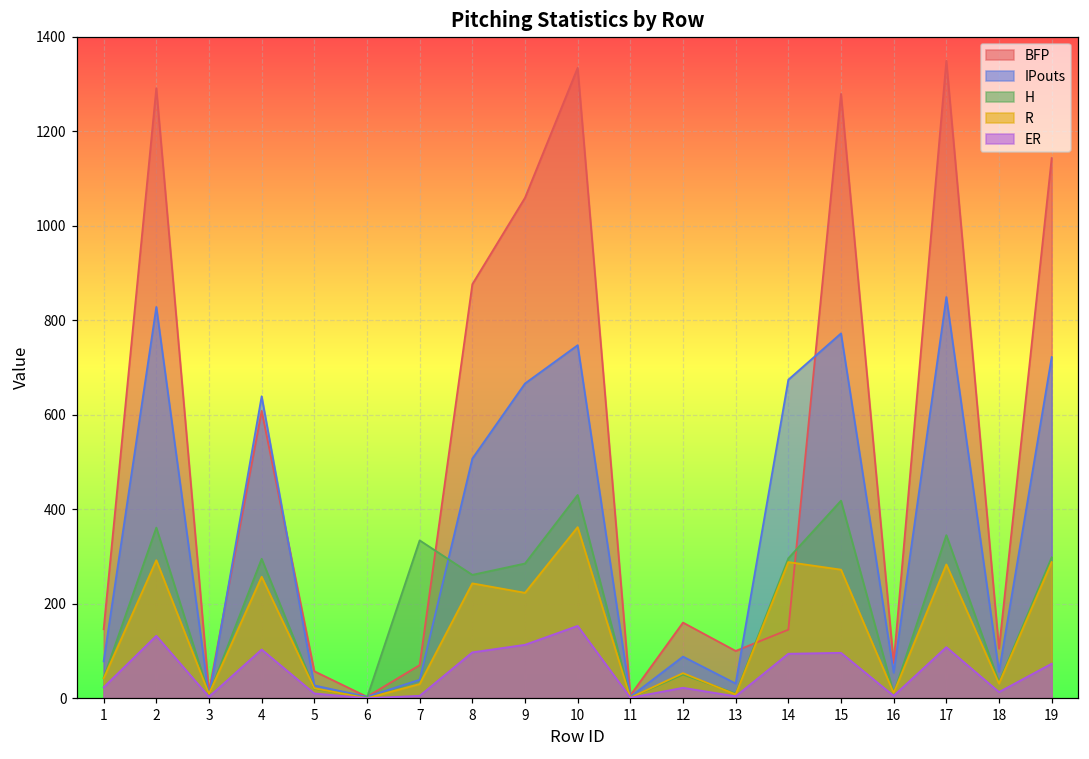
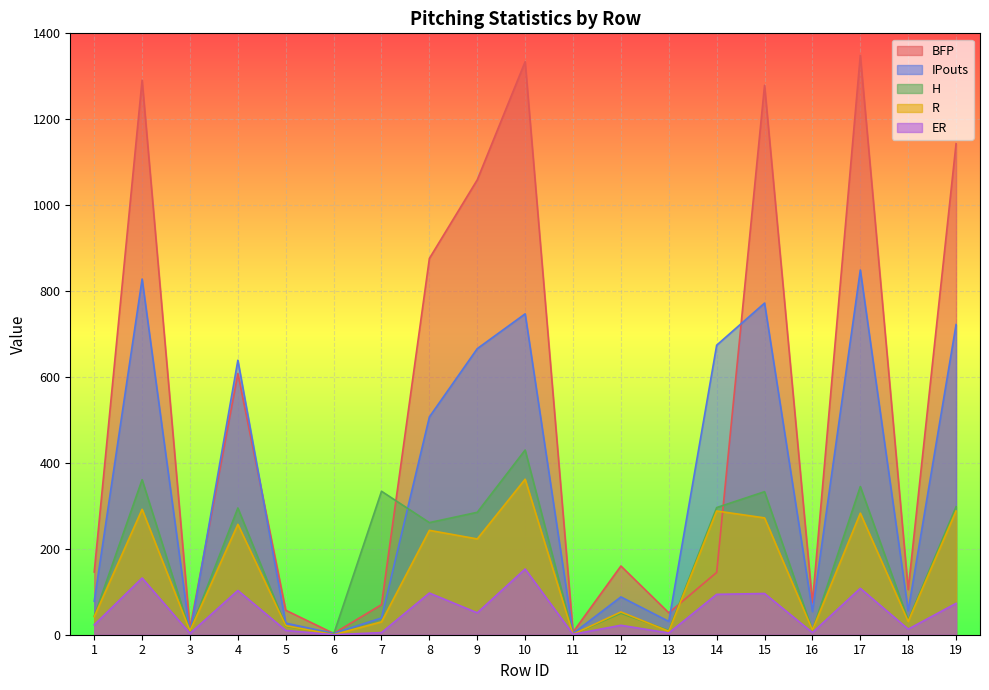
ER, 9: 110 -> 50
BFP, 13: 100 -> 50
H, 15: 420 -> 330
